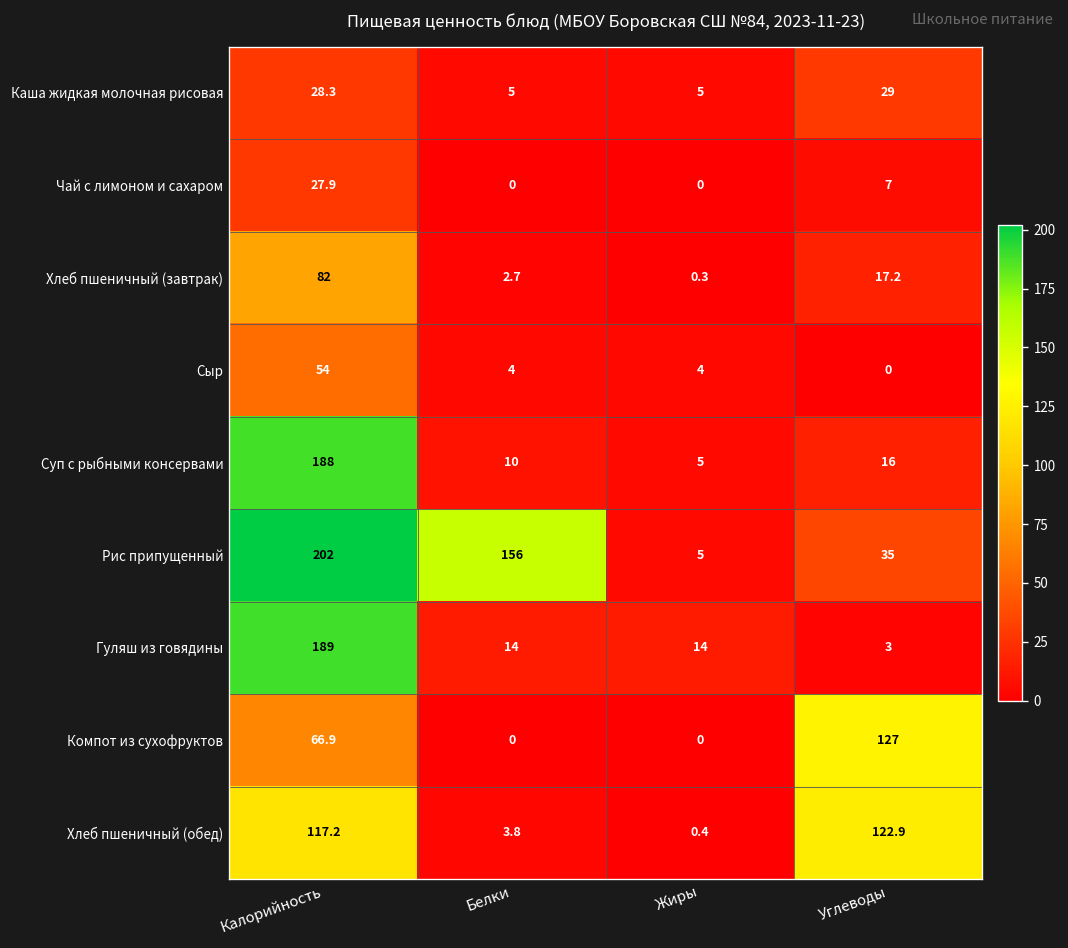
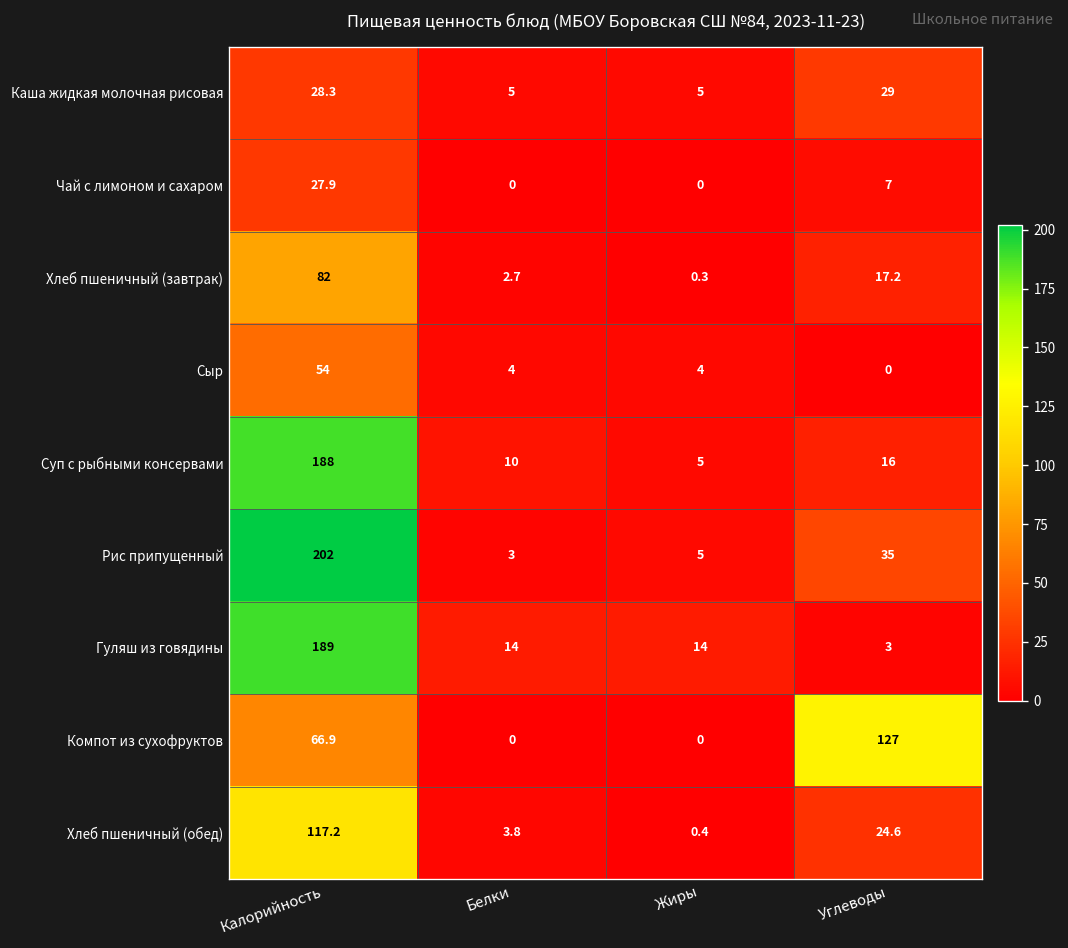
Рис припущенный, Белки: 156 -> 3
Хлеб пшеничный (обед), Углеводы: 122.9 -> 24.6
